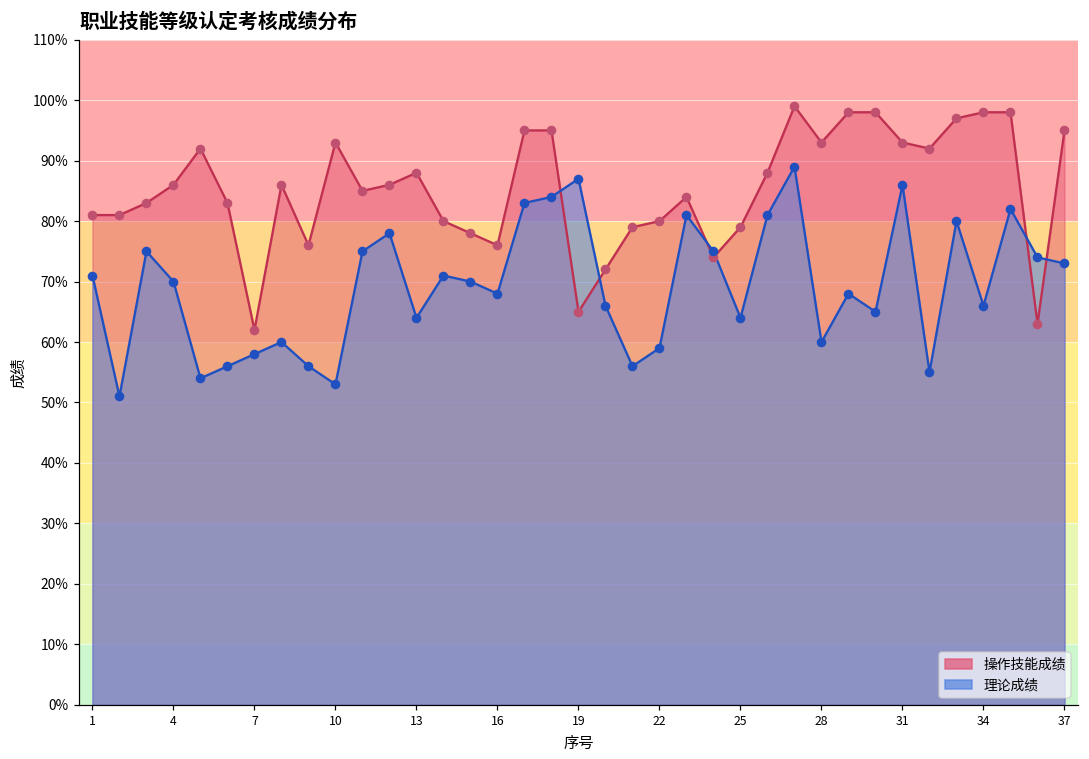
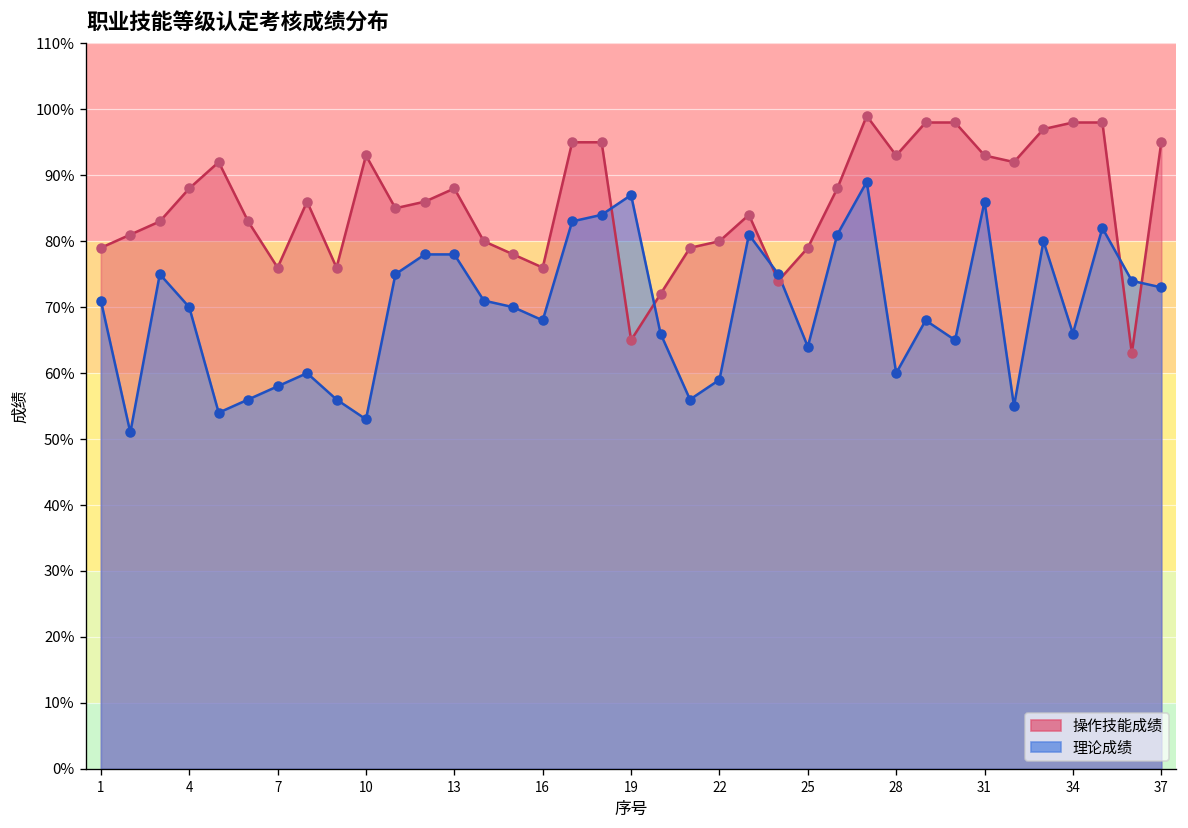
操作技能成绩, 1: 81% -> 79%
操作技能成绩, 4: 86% -> 88%
操作技能成绩, 7: 62% -> 76%
理论成绩, 13: 64% -> 78%
